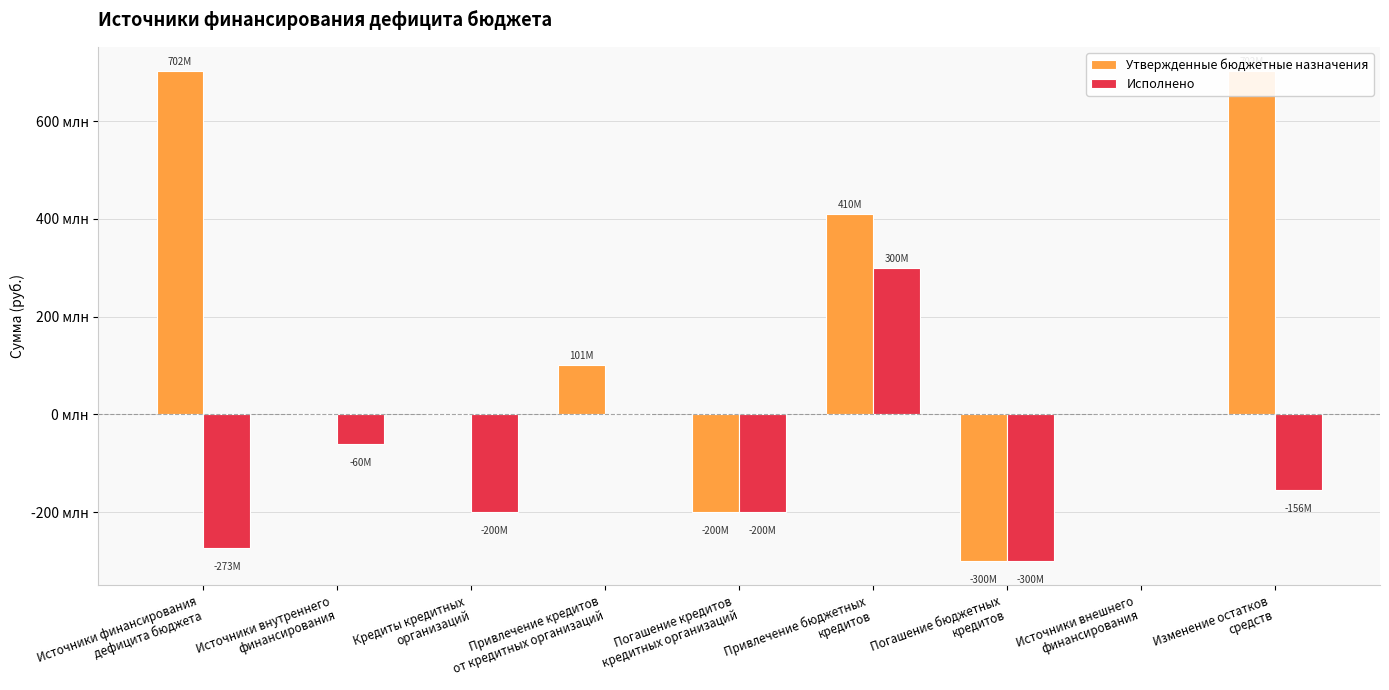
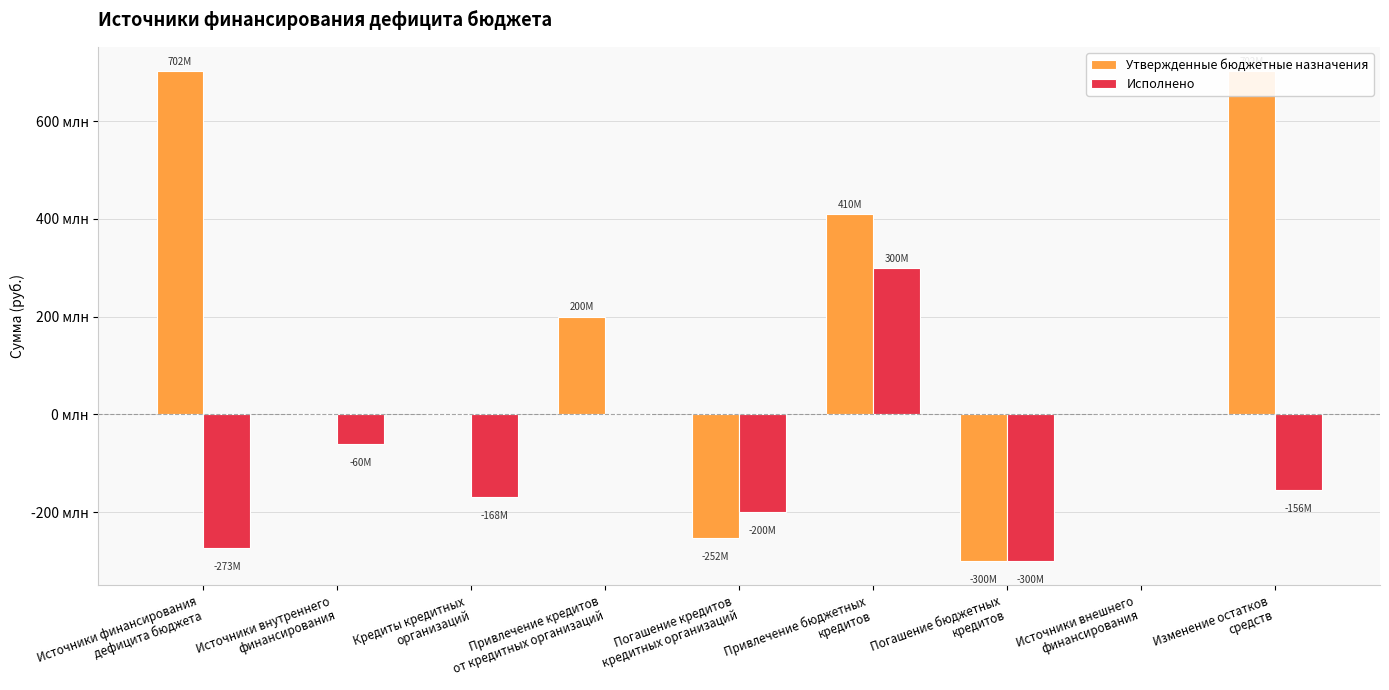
Исполнено, Кредиты кредитных организаций: -200M -> -168M
Утвержденные бюджетные назначения, Привлечение кредитов от кредитных организаций: 101M -> 200M
Утвержденные бюджетные назначения, Погашение кредитов кредитных организаций: -200M -> -252M
